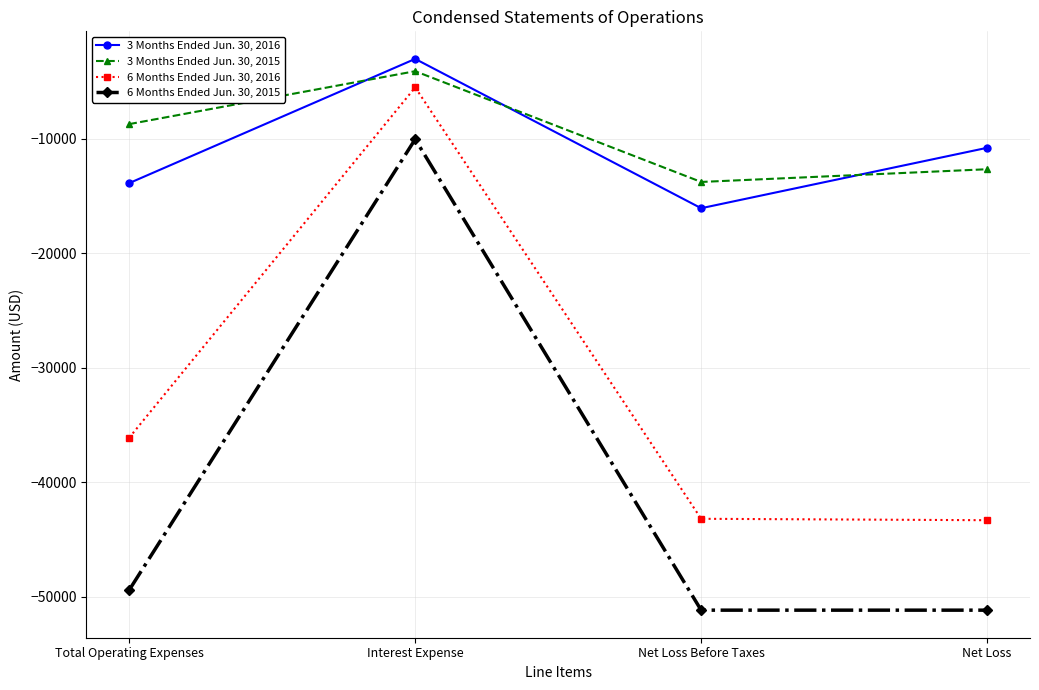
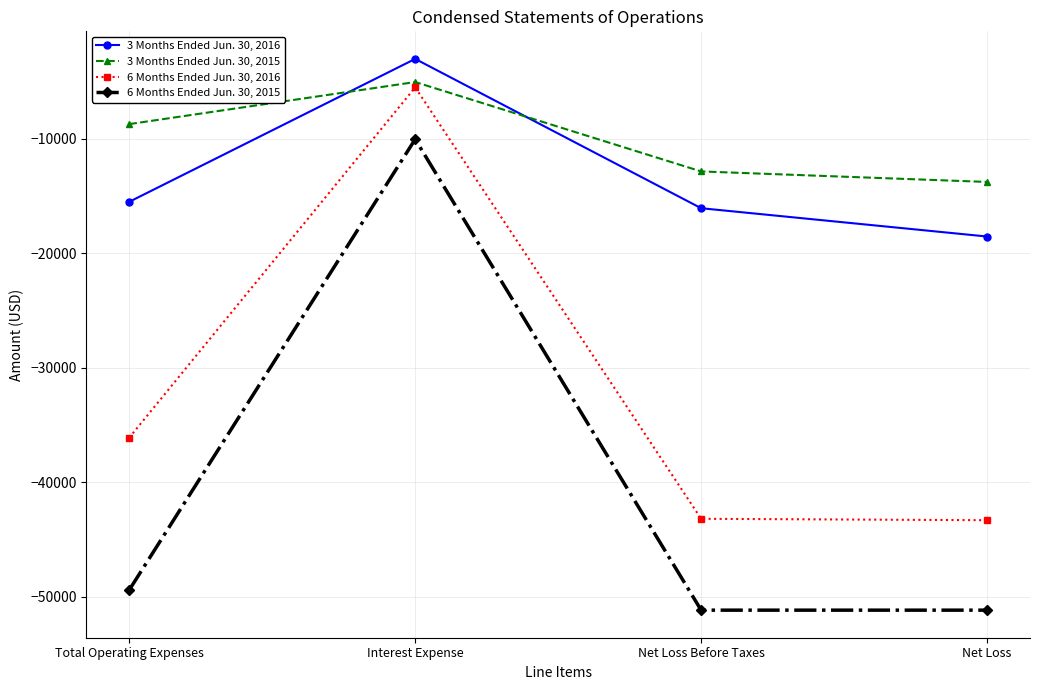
3 Months Ended Jun. 30, 2016, Total Operating Expenses: -13900 -> -15500
3 Months Ended Jun. 30, 2015, Interest Expense: -4100 -> -5100
3 Months Ended Jun. 30, 2015, Net Loss Before Taxes: -13800 -> -12900
3 Months Ended Jun. 30, 2016, Net Loss: -10800 -> -18500
3 Months Ended Jun. 30, 2015, Net Loss: -12700 -> -13800
